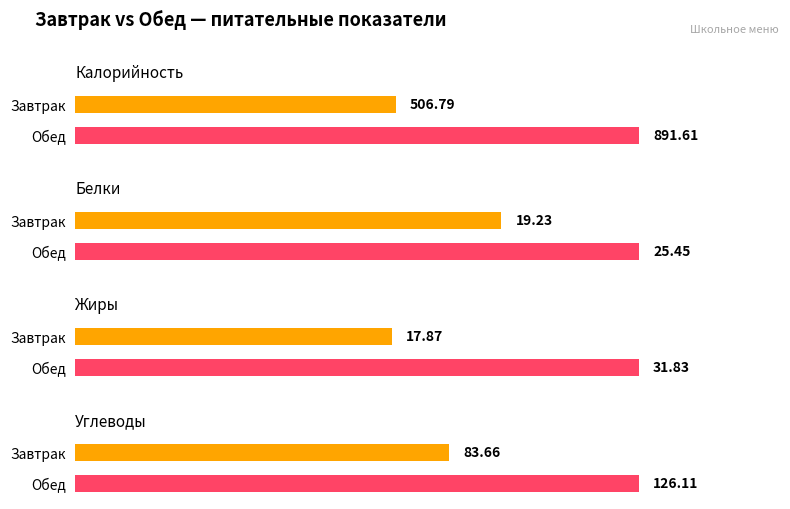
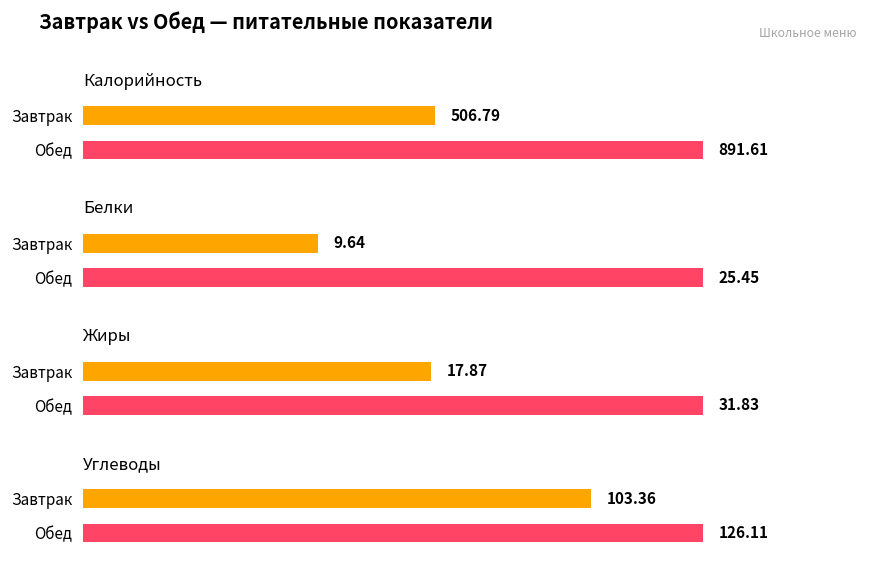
Белки, Завтрак: 19.23 -> 9.64
Углеводы, Завтрак: 83.66 -> 103.36
